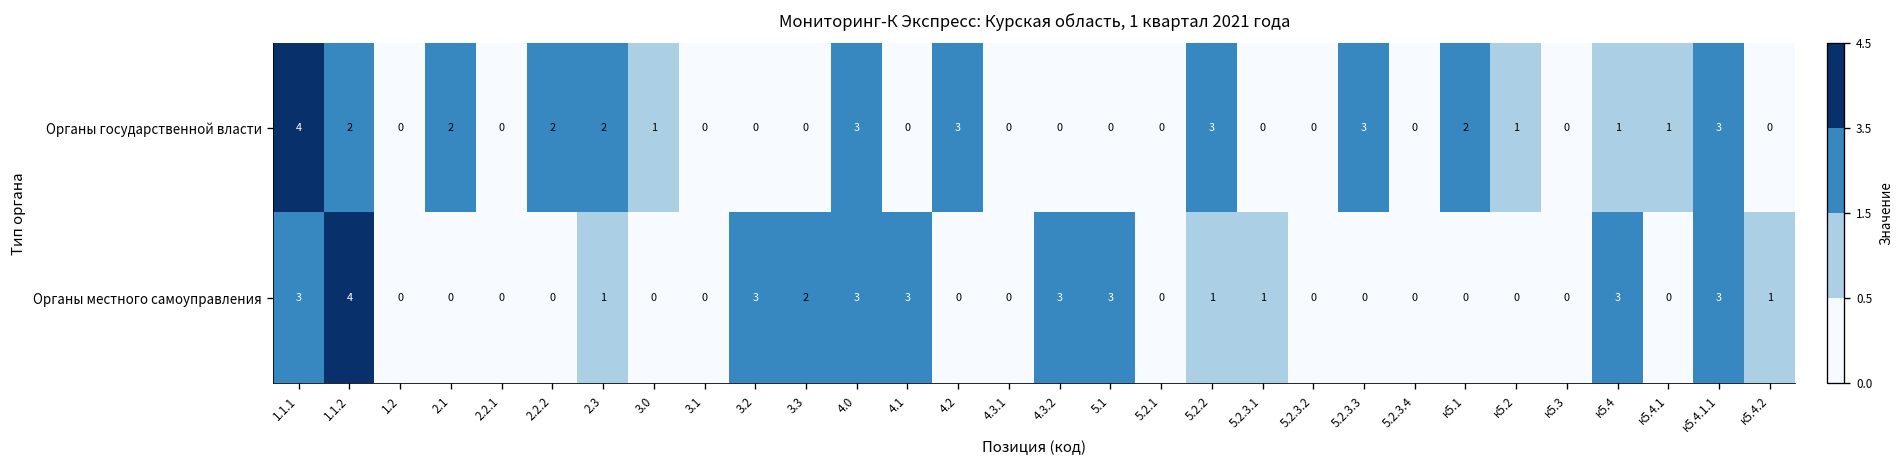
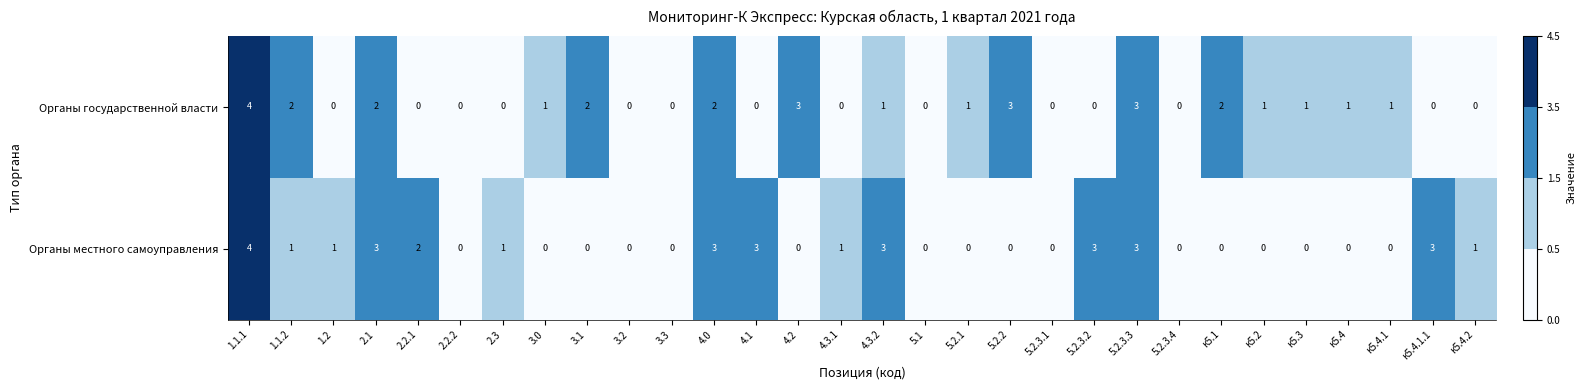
Органы государственной власти, 2.2.2: 2 -> 0
Органы государственной власти, 2.3: 2 -> 0
Органы государственной власти, 3.1: 0 -> 2
Органы государственной власти, 4.0: 3 -> 2
Органы государственной власти, 4.3.2: 0 -> 1
Органы государственной власти, 5.2.1: 0 -> 1
Органы государственной власти, к5.3: 0 -> 1
Органы государственной власти, к5.4.1.1: 3 -> 0
Органы местного самоуправления, 1.1.1: 3 -> 4
Органы местного самоуправления, 1.1.2: 4 -> 1
Органы местного самоуправления, 1.2: 0 -> 1
Органы местного самоуправления, 2.1: 0 -> 3
Органы местного самоуправления, 2.2.1: 0 -> 2
Органы местного самоуправления, 3.2: 3 -> 0
Органы местного самоуправления, 3.3: 2 -> 0
Органы местного самоуправления, 4.3.1: 0 -> 1
Органы местного самоуправления, 5.1: 3 -> 0
Органы местного самоуправления, 5.2.2: 1 -> 0
Органы местного самоуправления, 5.2.3.1: 1 -> 0
Органы местного самоуправления, 5.2.3.2: 0 -> 3
Органы местного самоуправления, 5.2.3.3: 0 -> 3
Органы местного самоуправления, к5.4: 3 -> 0
